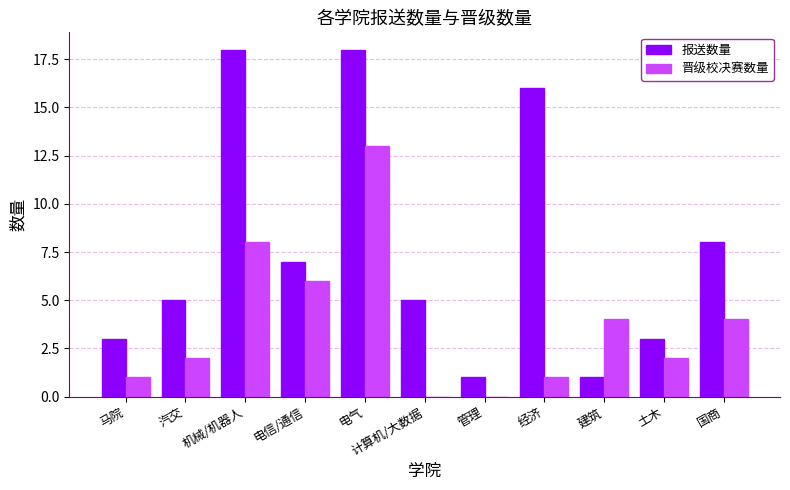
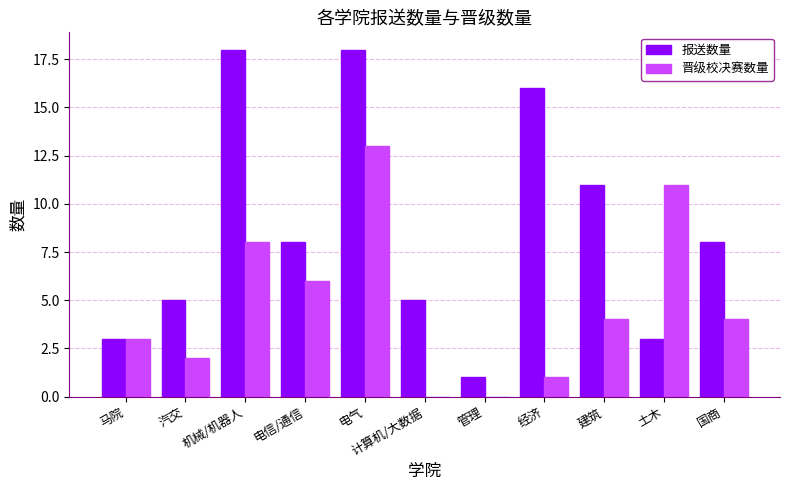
晋级校决赛数量, 马院: 1 -> 3
报送数量, 电信/通信: 7 -> 8
报送数量, 建筑: 1 -> 11
晋级校决赛数量, 土木: 2 -> 11
